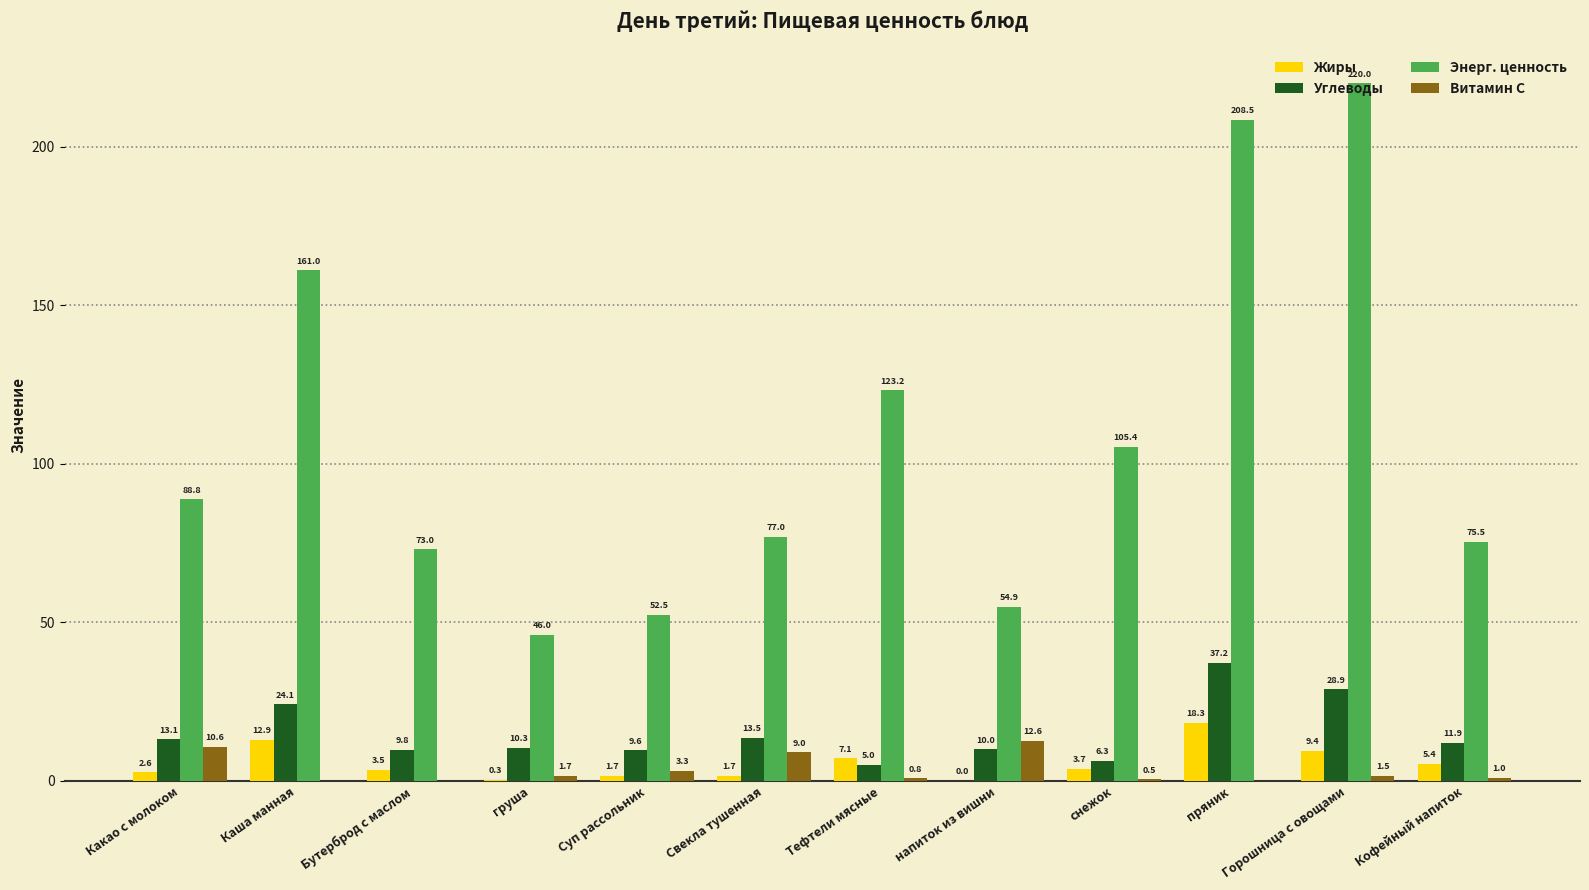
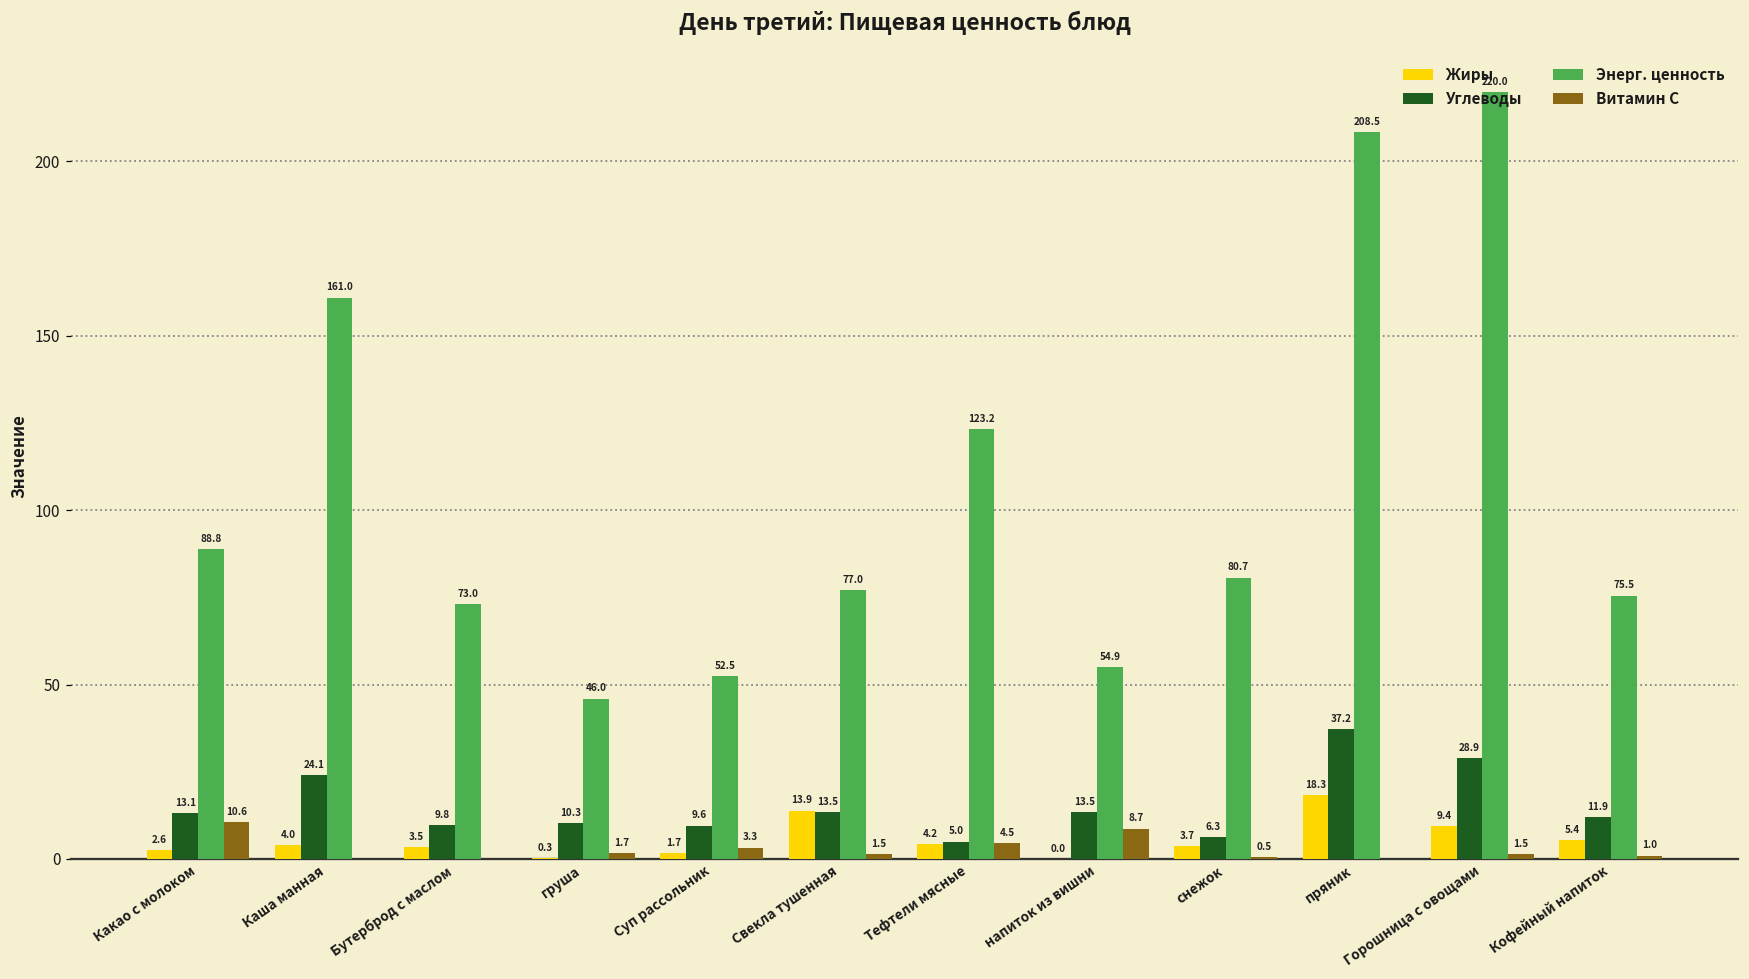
Жиры, Каша манная: 12.9 -> 4.0
Жиры, Свекла тушенная: 1.7 -> 13.9
Витамин С, Свекла тушенная: 9.0 -> 1.5
Жиры, Тефтели мясные: 7.1 -> 4.2
Витамин С, Тефтели мясные: 0.8 -> 4.5
Углеводы, напиток из вишни: 10.0 -> 13.5
Витамин С, напиток из вишни: 12.6 -> 8.7
Энерг. ценность, снежок: 105.4 -> 80.7
